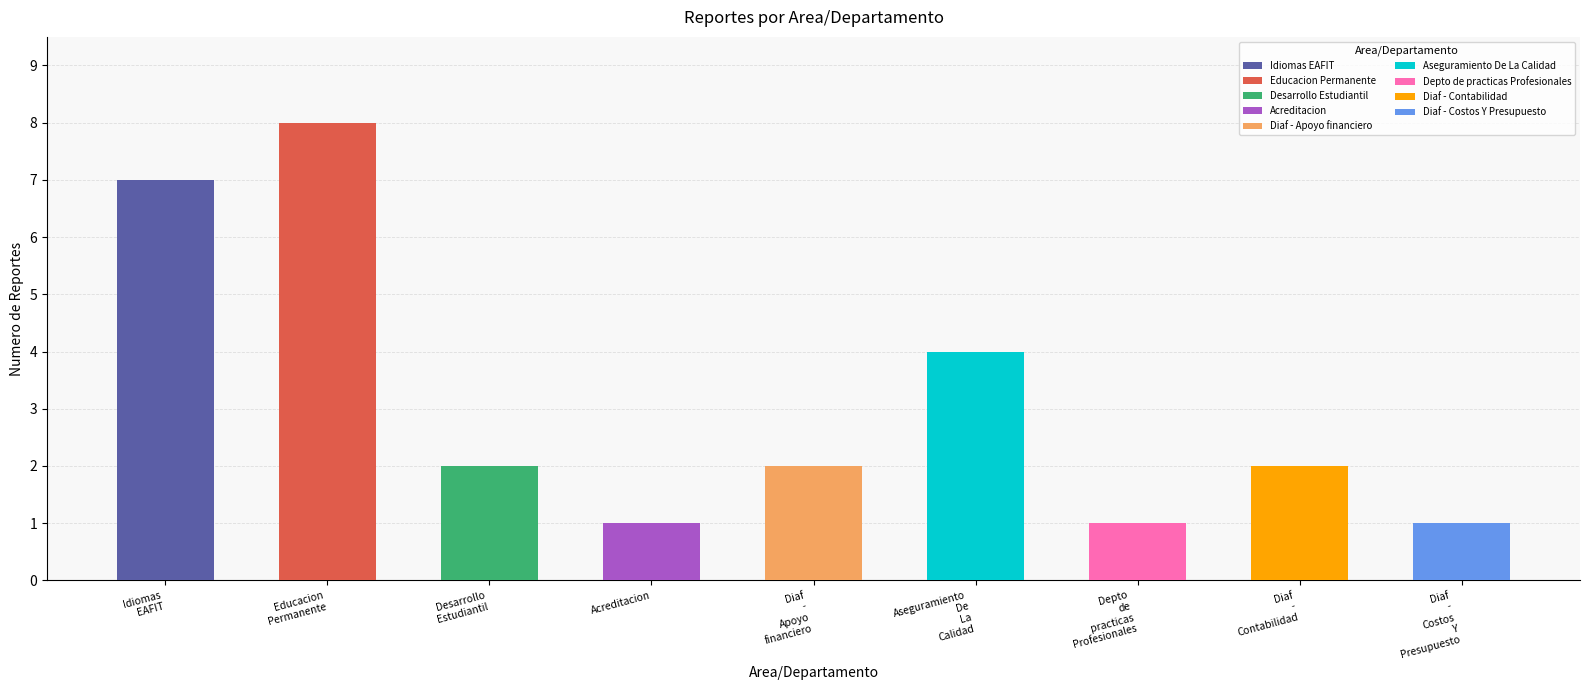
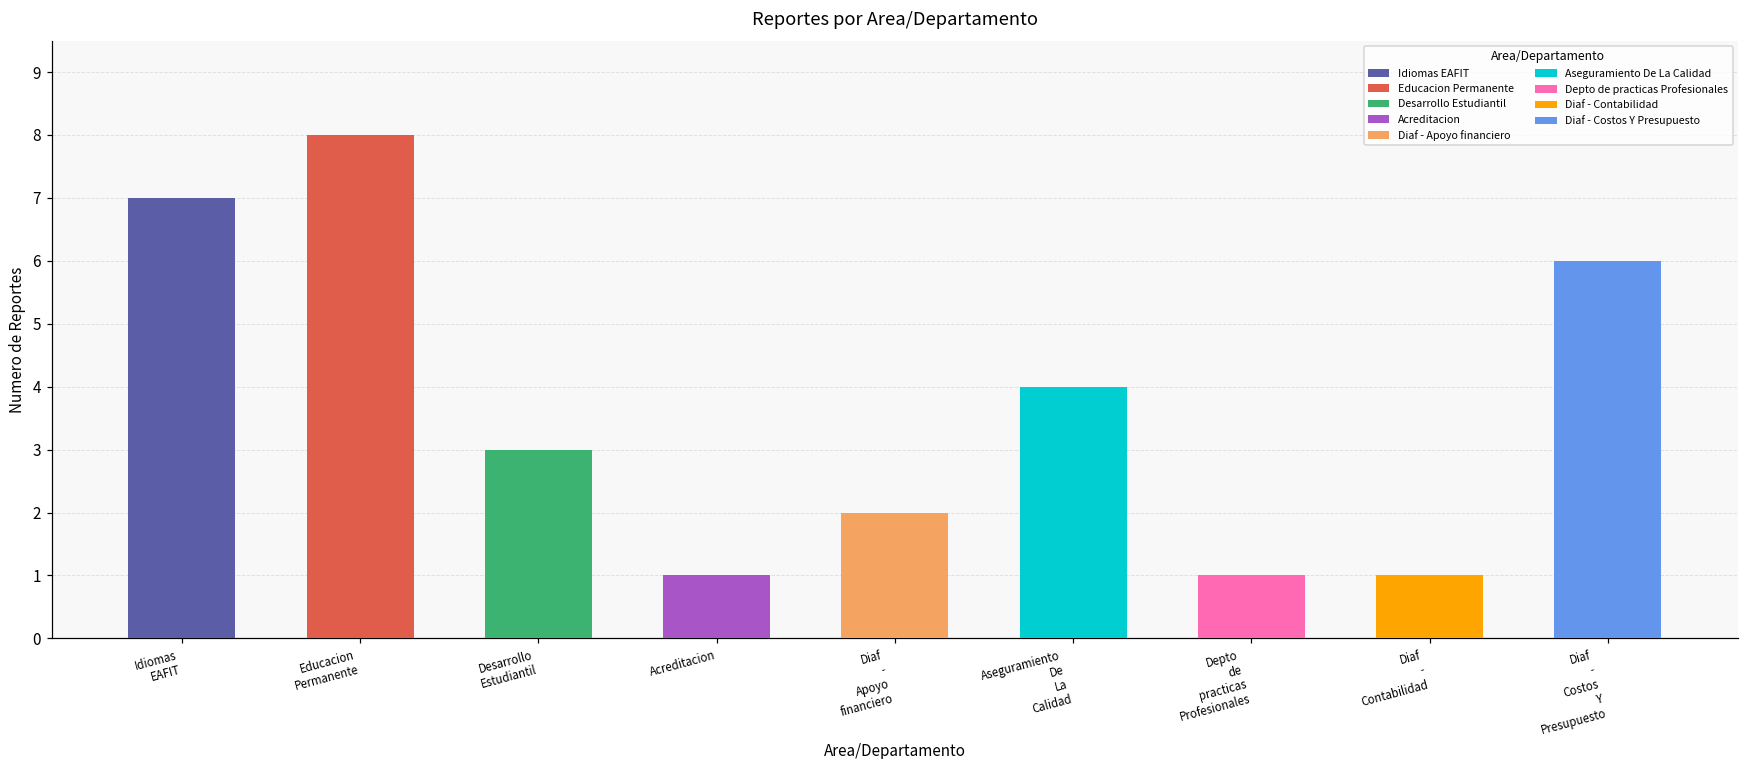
Desarrollo Estudiantil: 2 -> 3
Diaf - Contabilidad: 2 -> 1
Diaf - Costos Y Presupuesto: 1 -> 6
